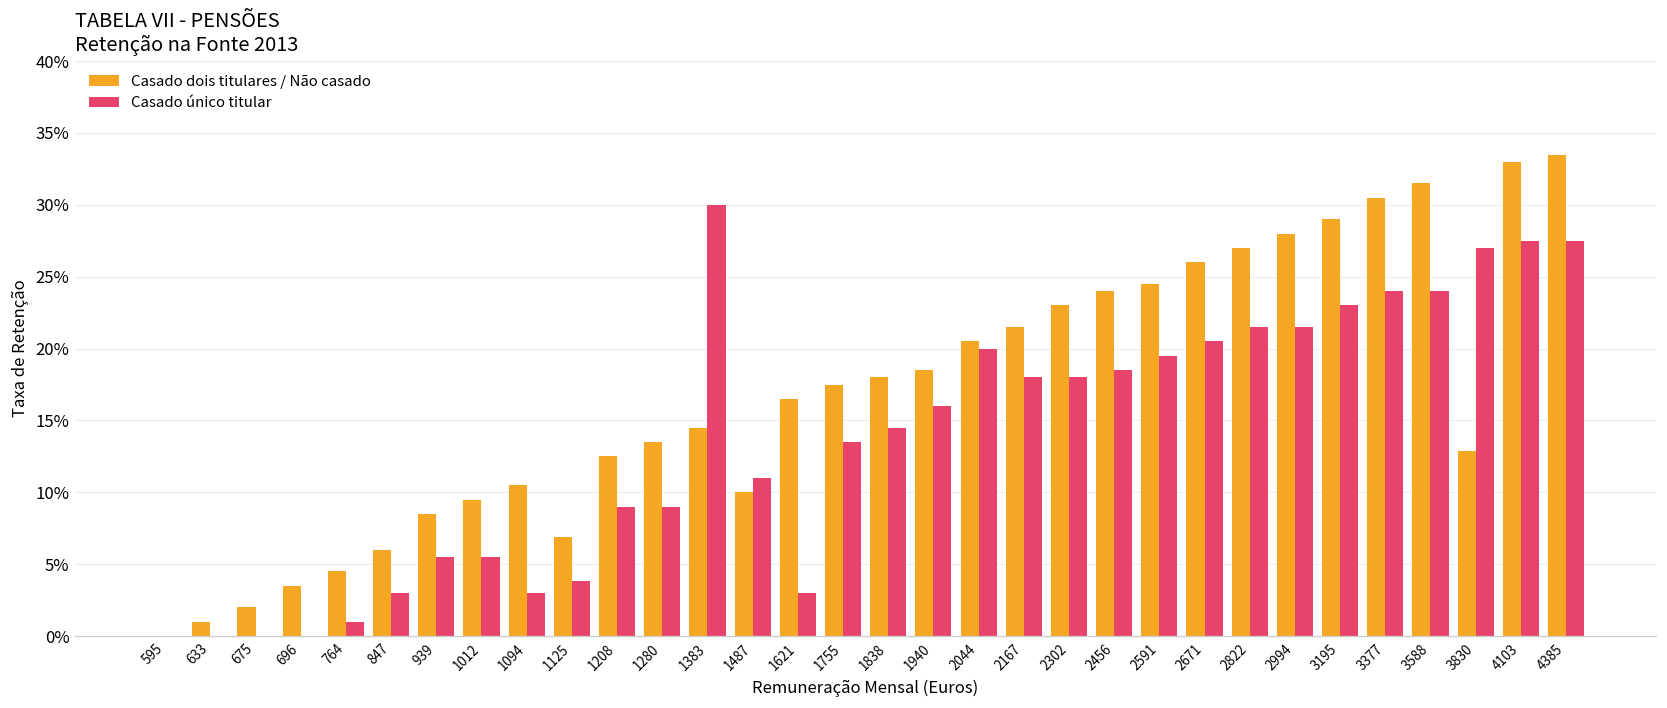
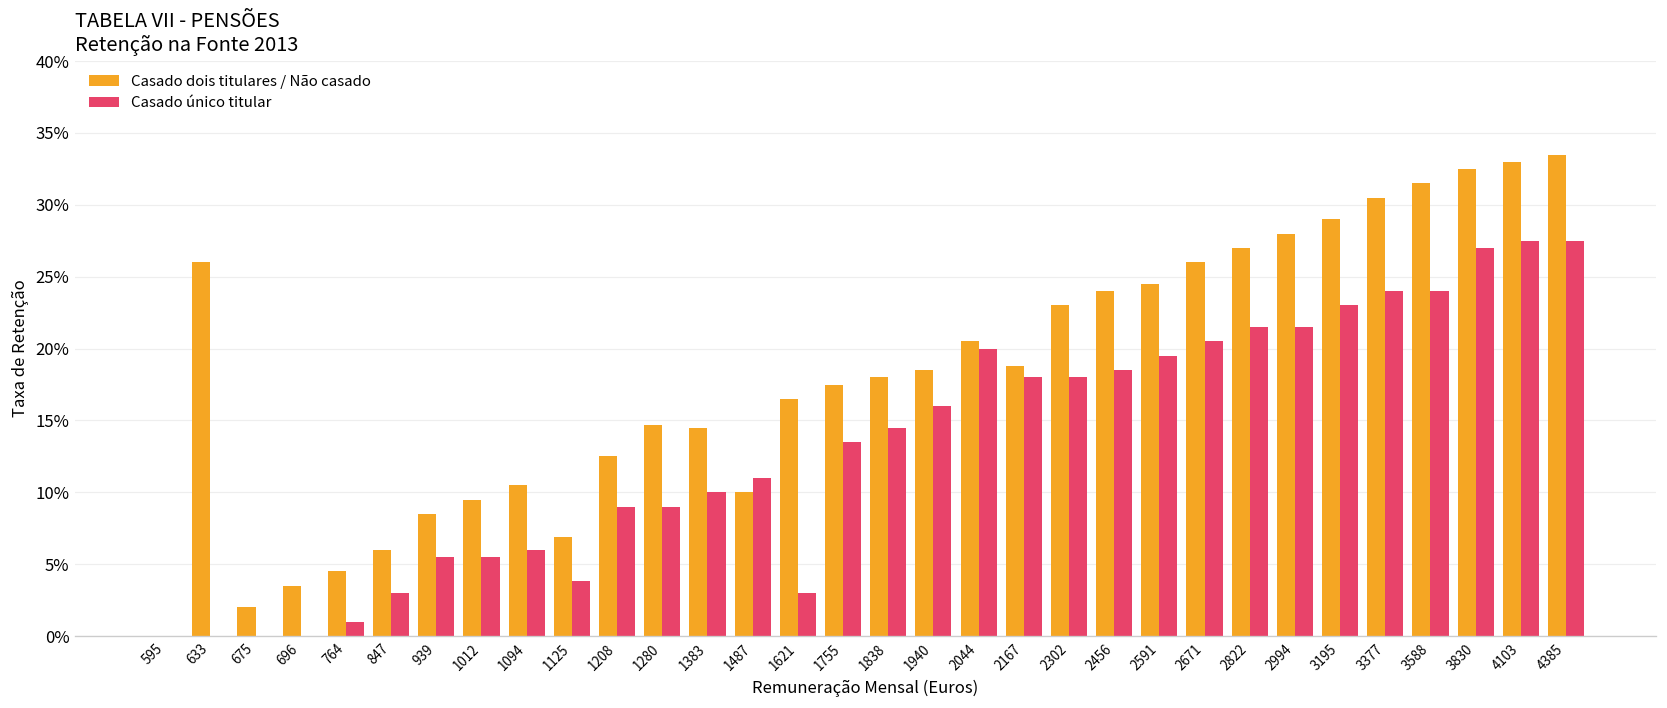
Casado dois titulares / Não casado, 633: 1.0% -> 26.0%
Casado único titular, 1094: 3.0% -> 6.0%
Casado dois titulares / Não casado, 1280: 13.5% -> 14.7%
Casado único titular, 1383: 30.0% -> 10.0%
Casado dois titulares / Não casado, 2167: 21.5% -> 18.8%
Casado dois titulares / Não casado, 3830: 12.9% -> 32.5%
